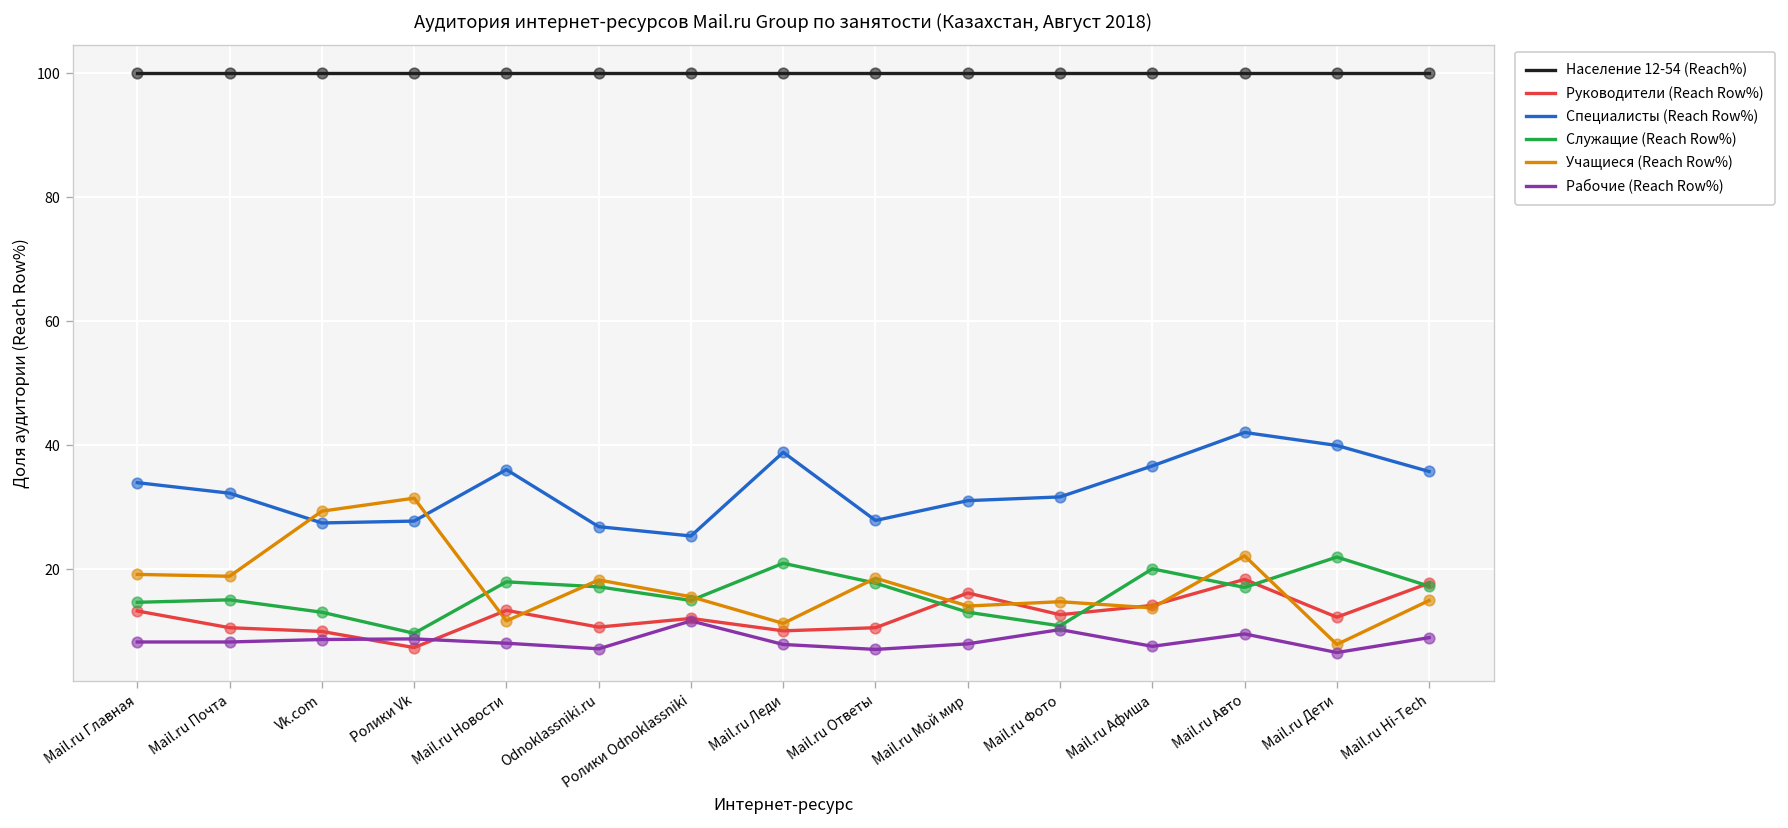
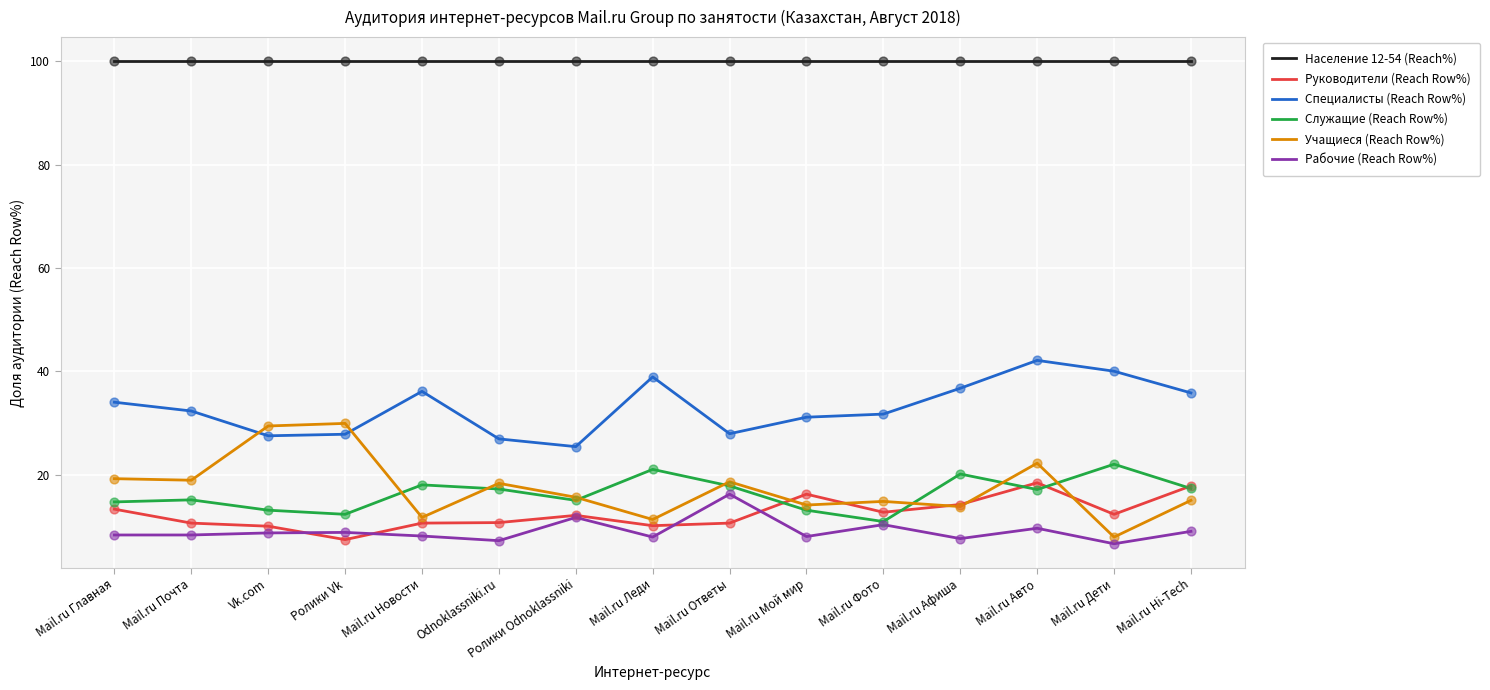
Служащие (Reach Row%), Ролики Vk: 10 -> 12
Учащиеся (Reach Row%), Ролики Vk: 32 -> 30
Руководители (Reach Row%), Mail.ru Новости: 13 -> 11
Рабочие (Reach Row%), Mail.ru Ответы: 7 -> 16
